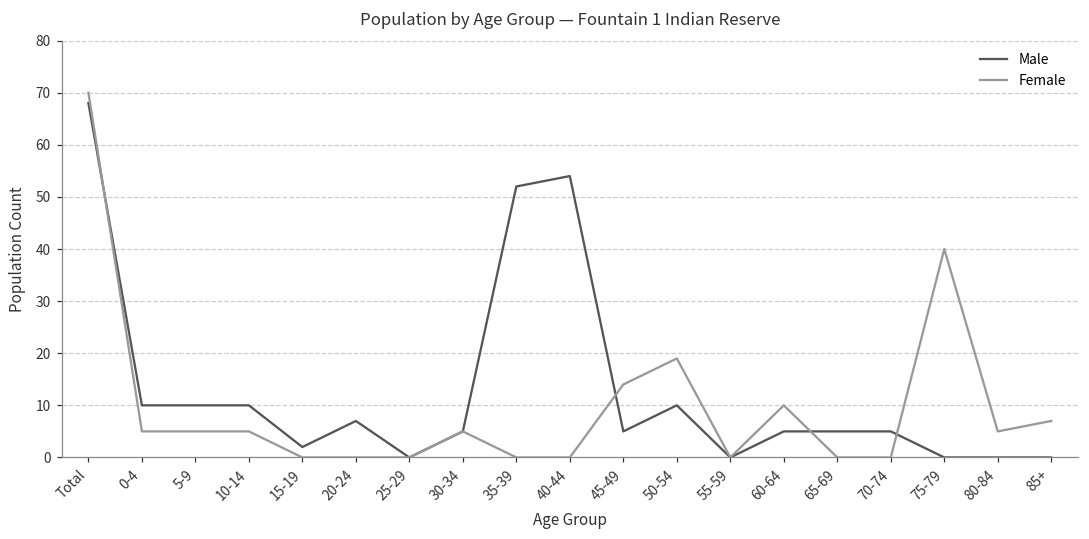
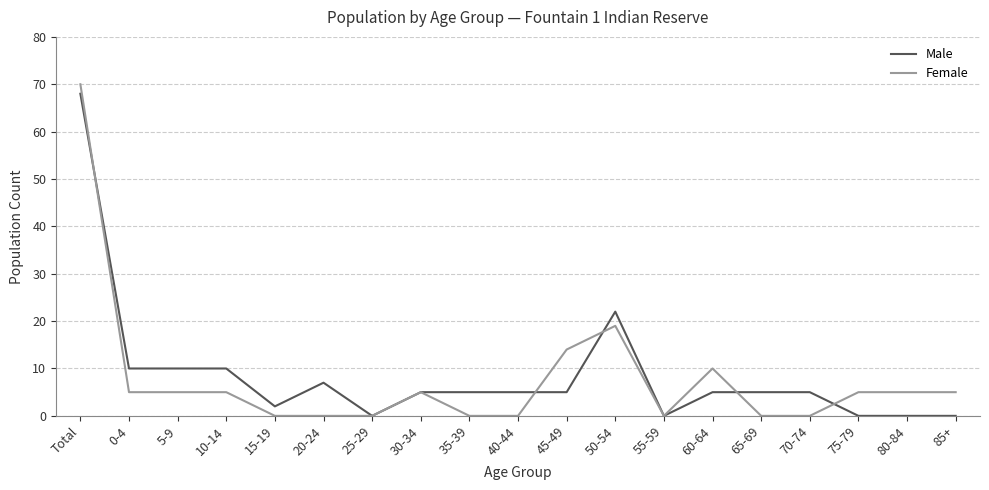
Male, 35-39: 52 -> 5
Male, 40-44: 54 -> 5
Male, 50-54: 10 -> 22
Female, 75-79: 40 -> 5
Female, 85+: 7 -> 5
